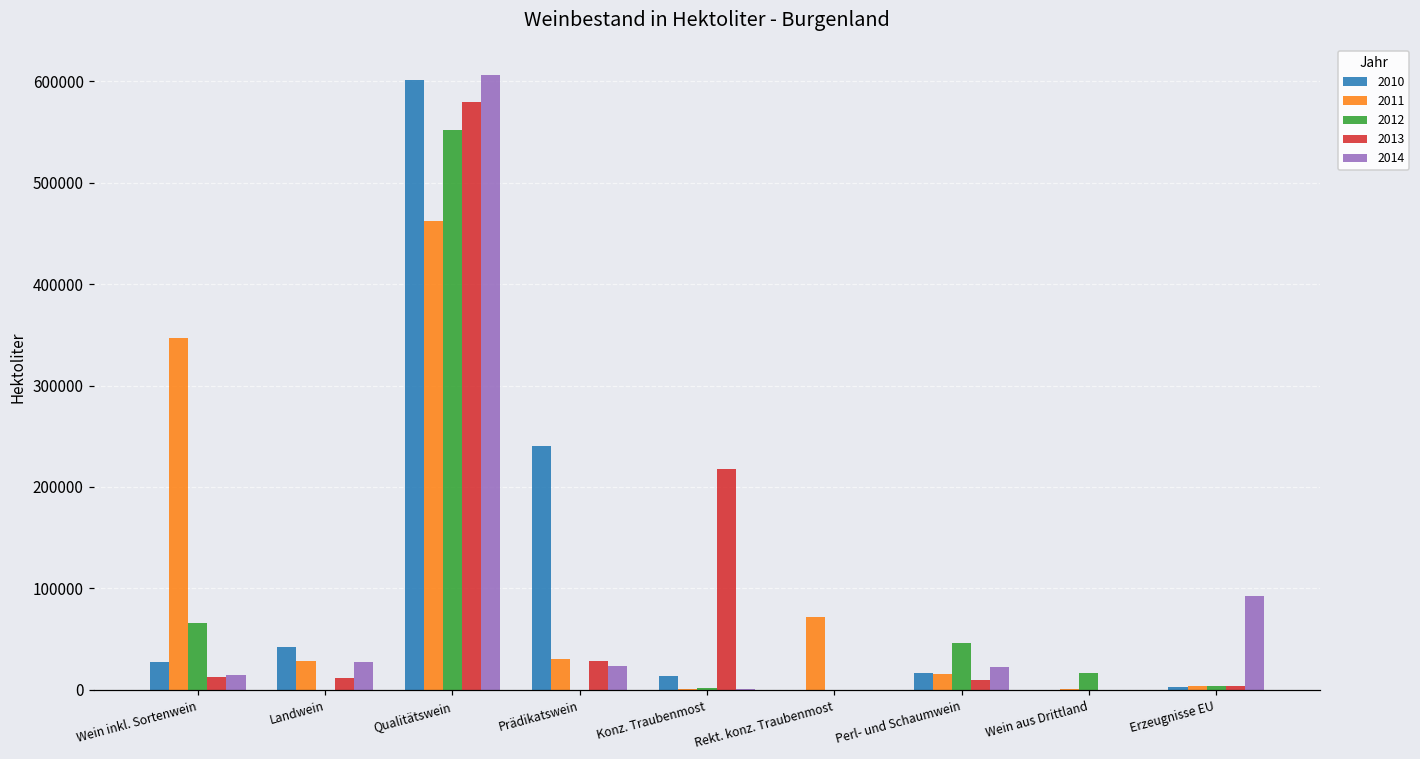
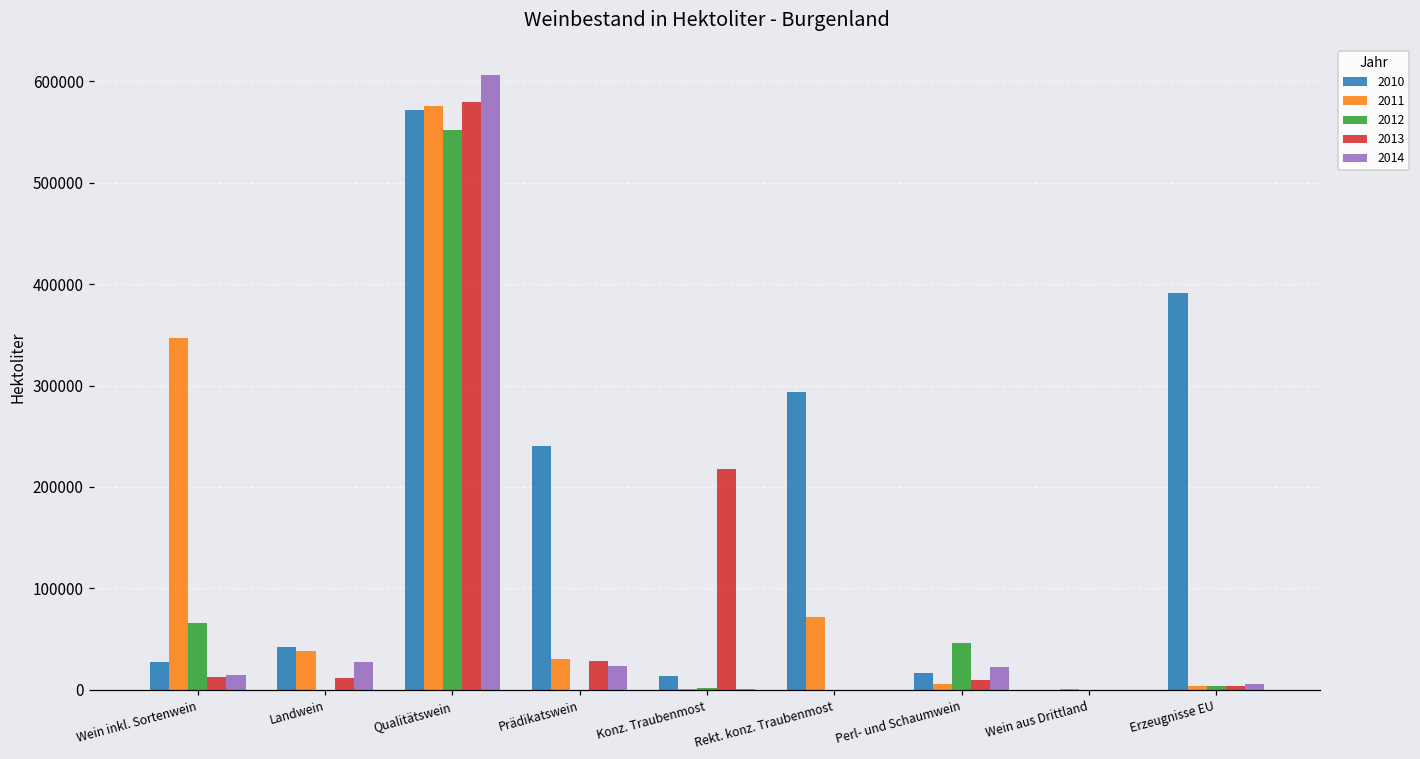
2011, Landwein: 30000 -> 40000
2010, Qualitätswein: 600000 -> 570000
2011, Qualitätswein: 460000 -> 580000
2010, Rekt. konz. Traubenmost: 0 -> 290000
2011, Perl- und Schaumwein: 20000 -> 10000
2012, Wein aus Drittland: 20000 -> 0
2010, Erzeugnisse EU: 0 -> 390000
2014, Erzeugnisse EU: 90000 -> 10000
